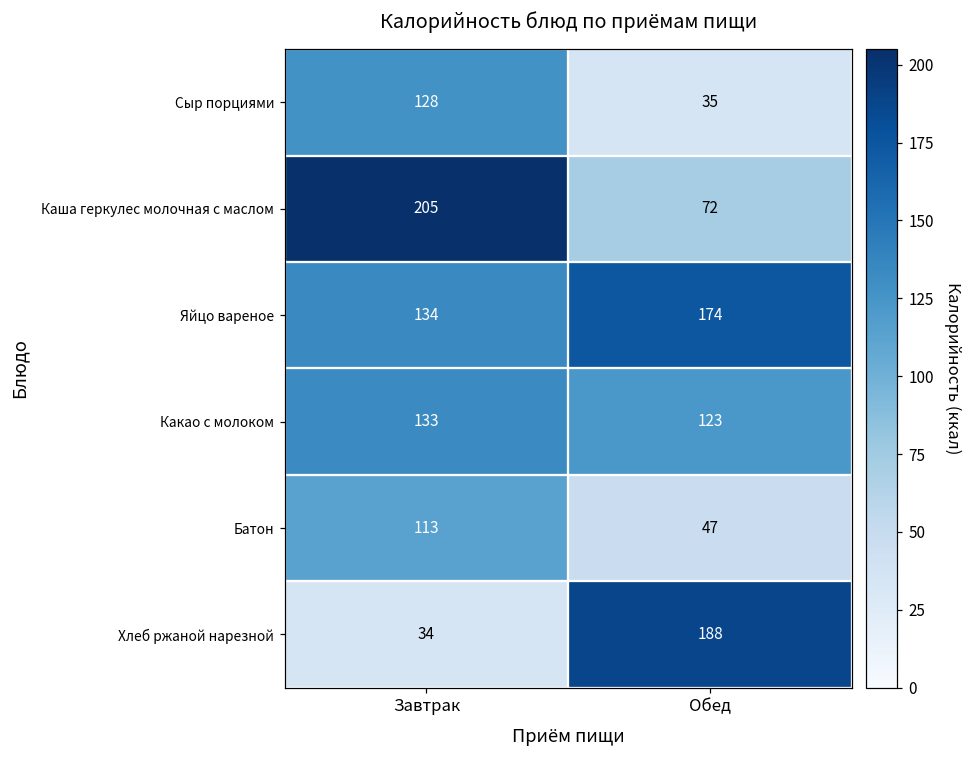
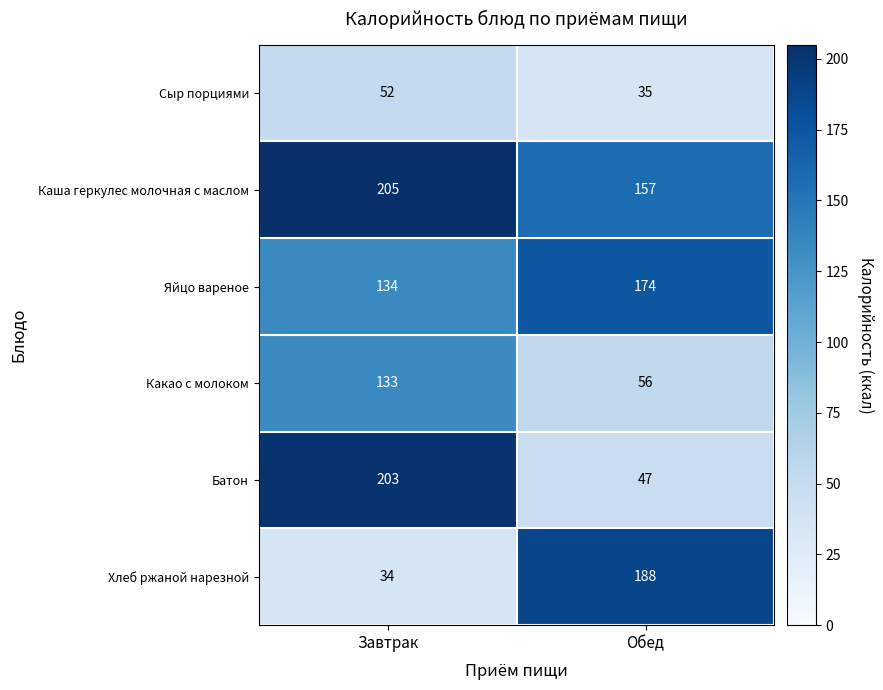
Сыр порциями, Завтрак: 128 -> 52
Каша геркулес молочная с маслом, Обед: 72 -> 157
Какао с молоком, Обед: 123 -> 56
Батон, Завтрак: 113 -> 203
